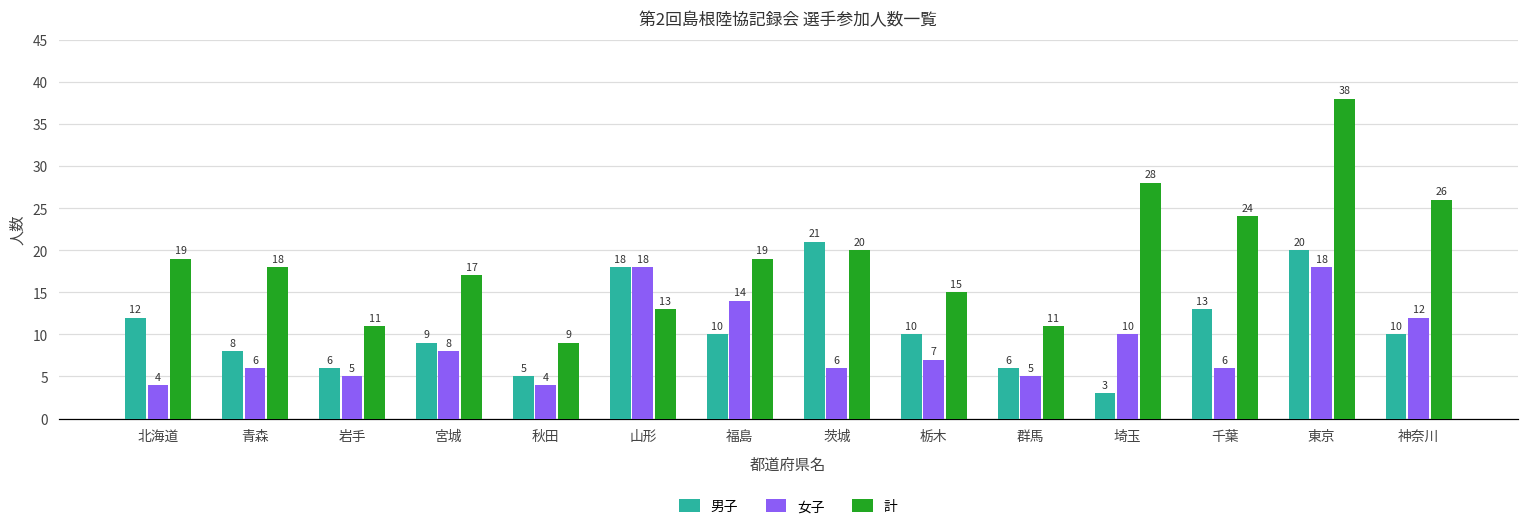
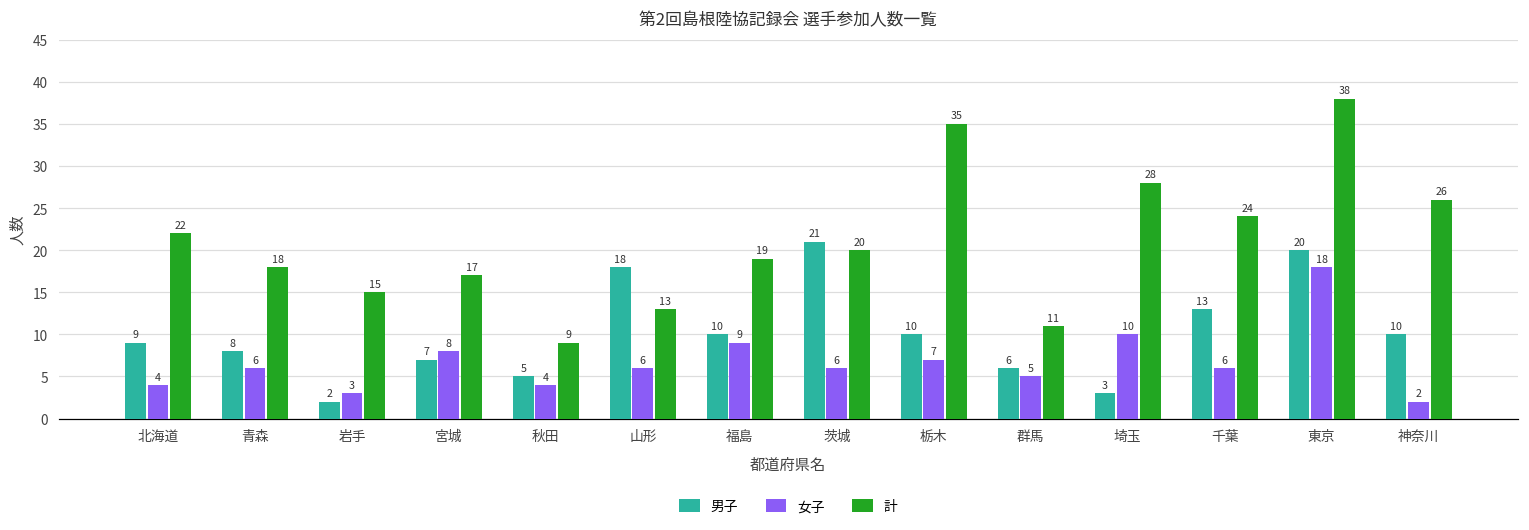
男子, 北海道: 12 -> 9
計, 北海道: 19 -> 22
男子, 岩手: 6 -> 2
女子, 岩手: 5 -> 3
計, 岩手: 11 -> 15
男子, 宮城: 9 -> 7
女子, 山形: 18 -> 6
女子, 福島: 14 -> 9
計, 栃木: 15 -> 35
女子, 神奈川: 12 -> 2
